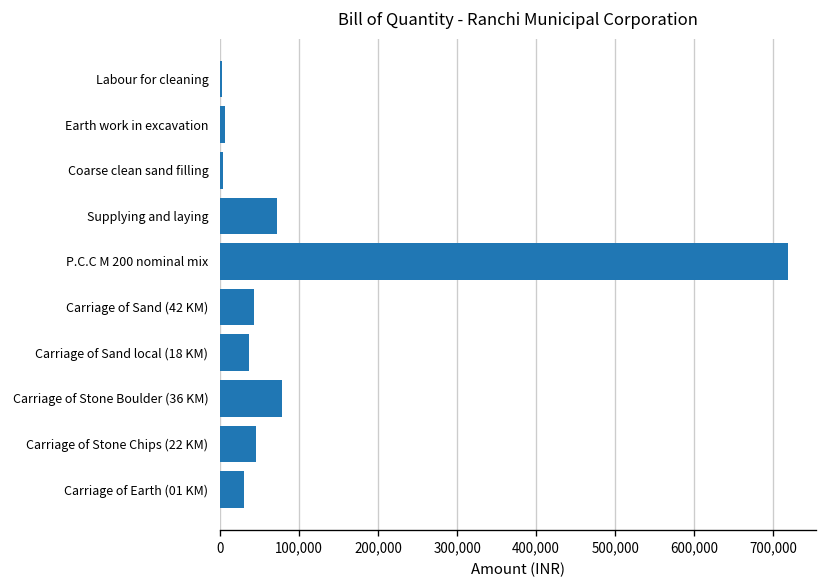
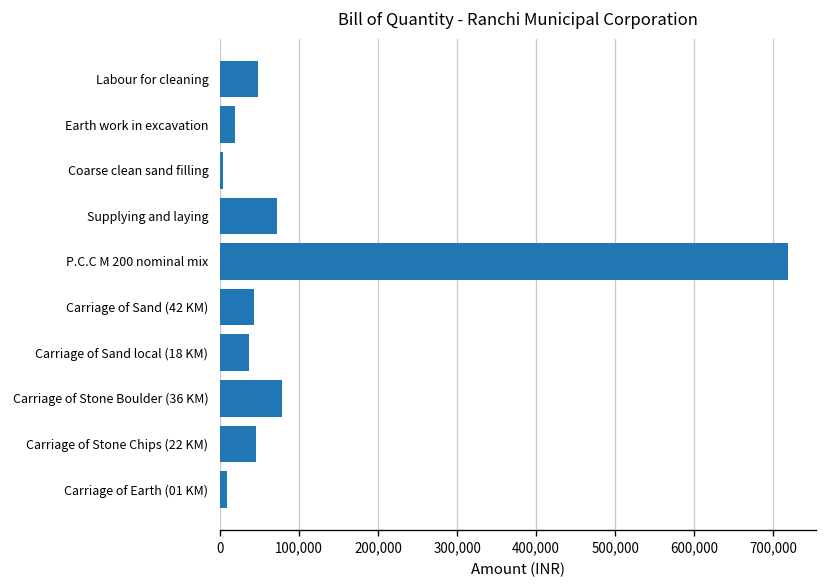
Labour for cleaning: 0 -> 50,000
Earth work in excavation: 10,000 -> 20,000
Carriage of Earth (01 KM): 30,000 -> 10,000
